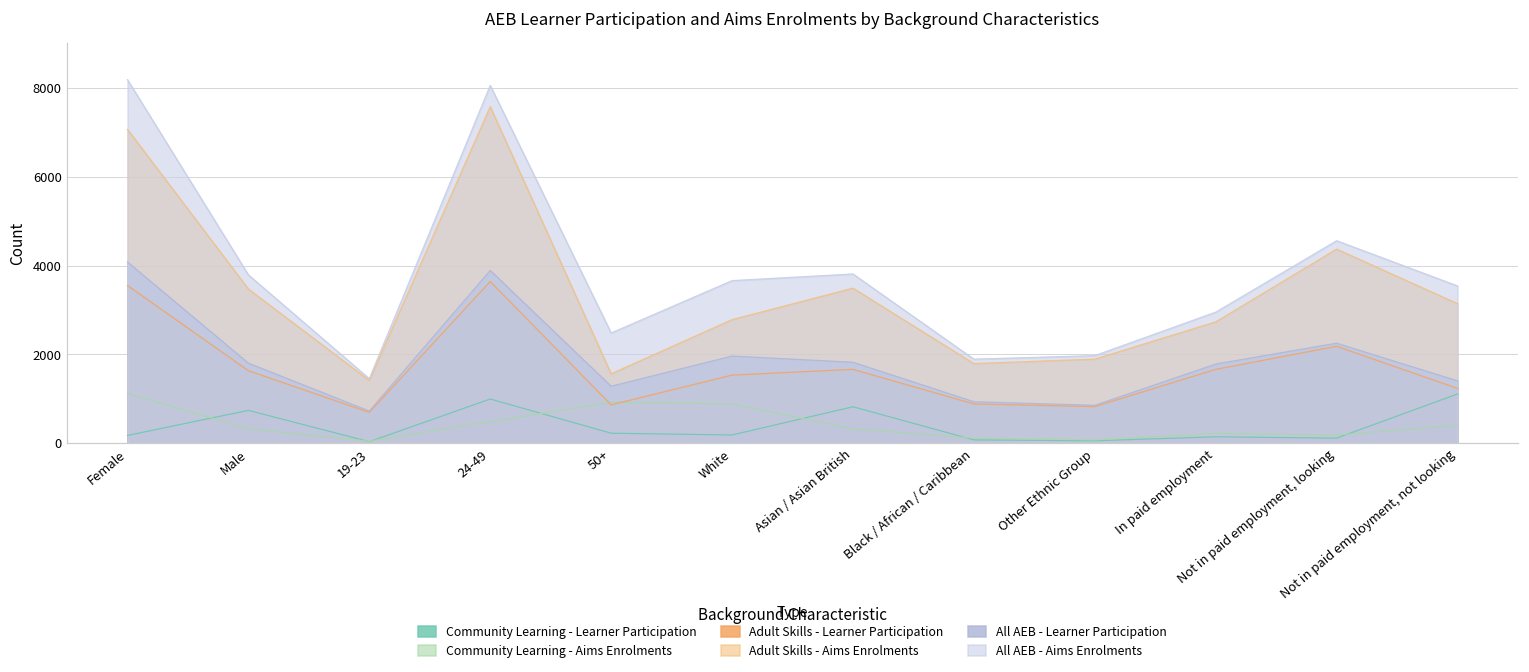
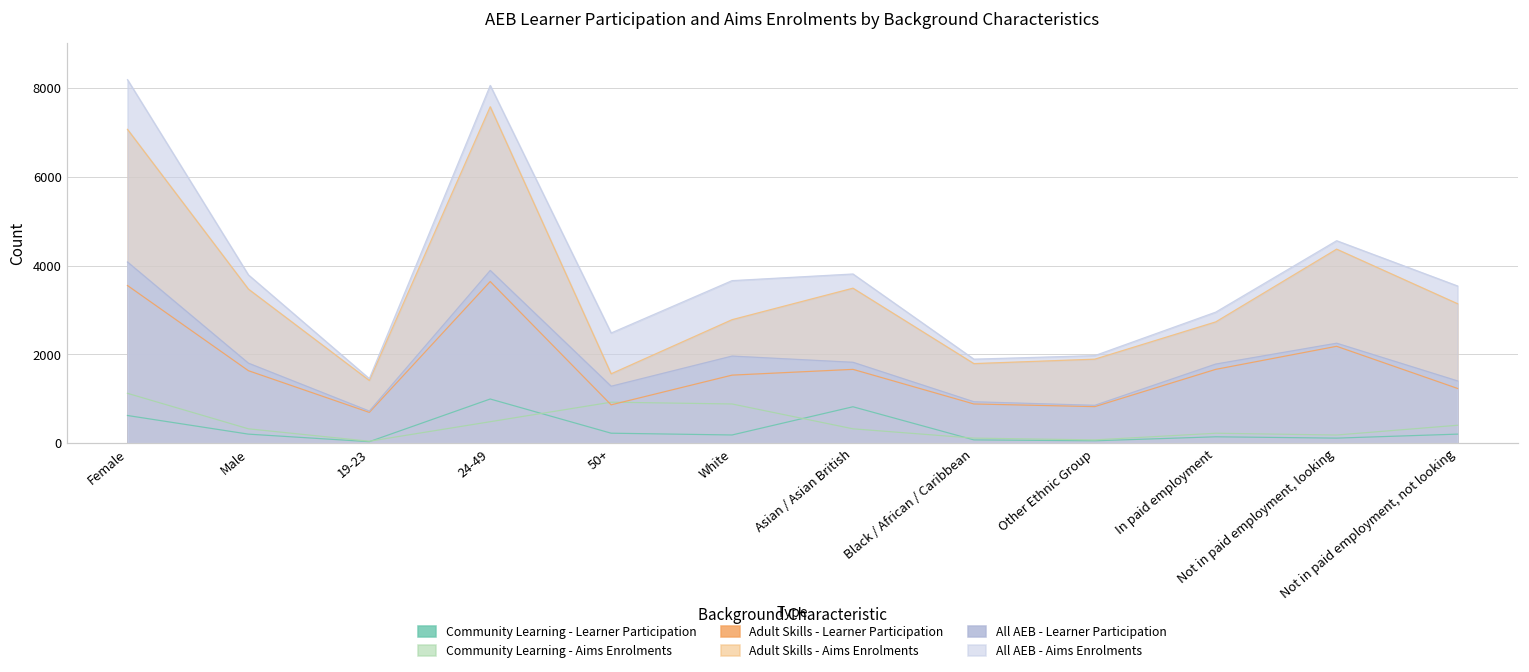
Community Learning - Learner Participation, Female: 200 -> 600
Community Learning - Learner Participation, Male: 700 -> 200
Community Learning - Learner Participation, Not in paid employment, not looking: 1100 -> 200
